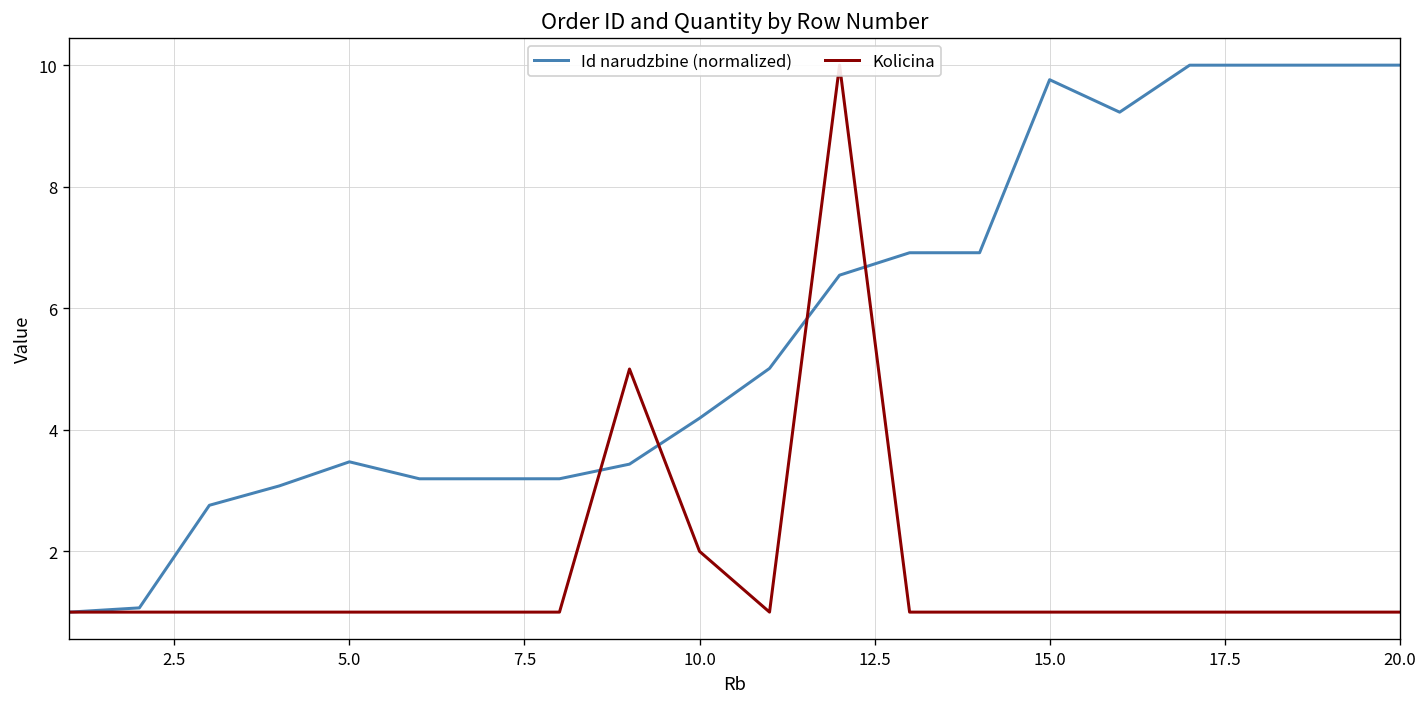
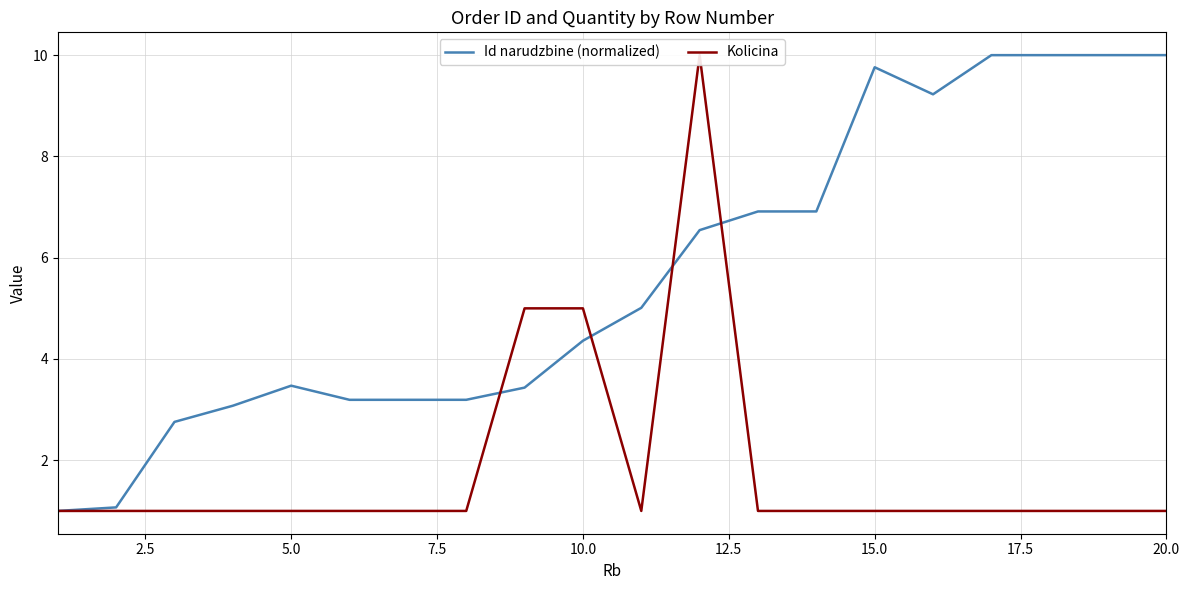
Id narudzbine (normalized), 10.0: 4.2 -> 4.4
Kolicina, 10.0: 2 -> 5
